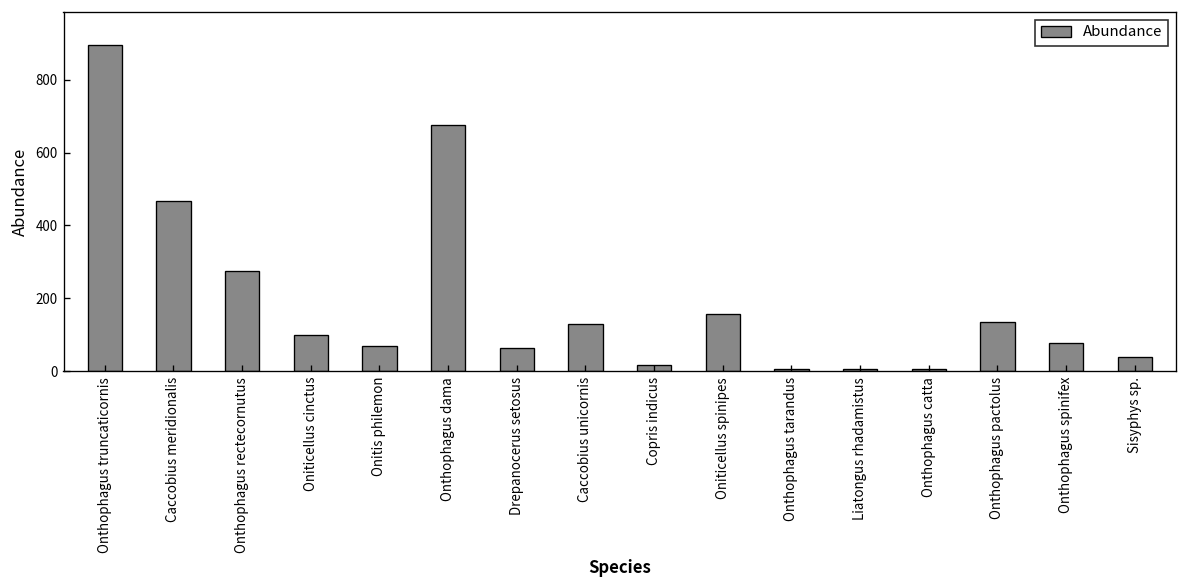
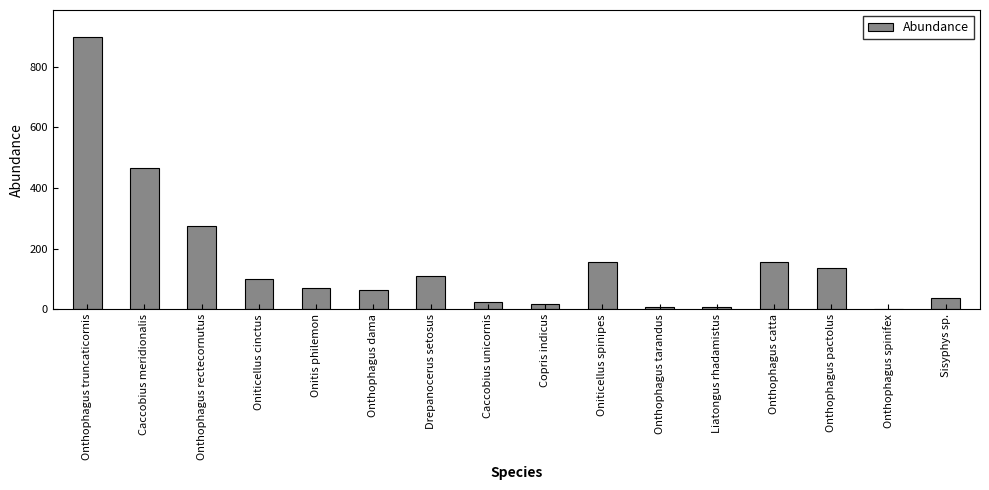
Onthophagus dama: 680 -> 60
Drepanocerus setosus: 60 -> 110
Caccobius unicornis: 130 -> 30
Onthophagus catta: 10 -> 160
Onthophagus spinifex: 80 -> 0
